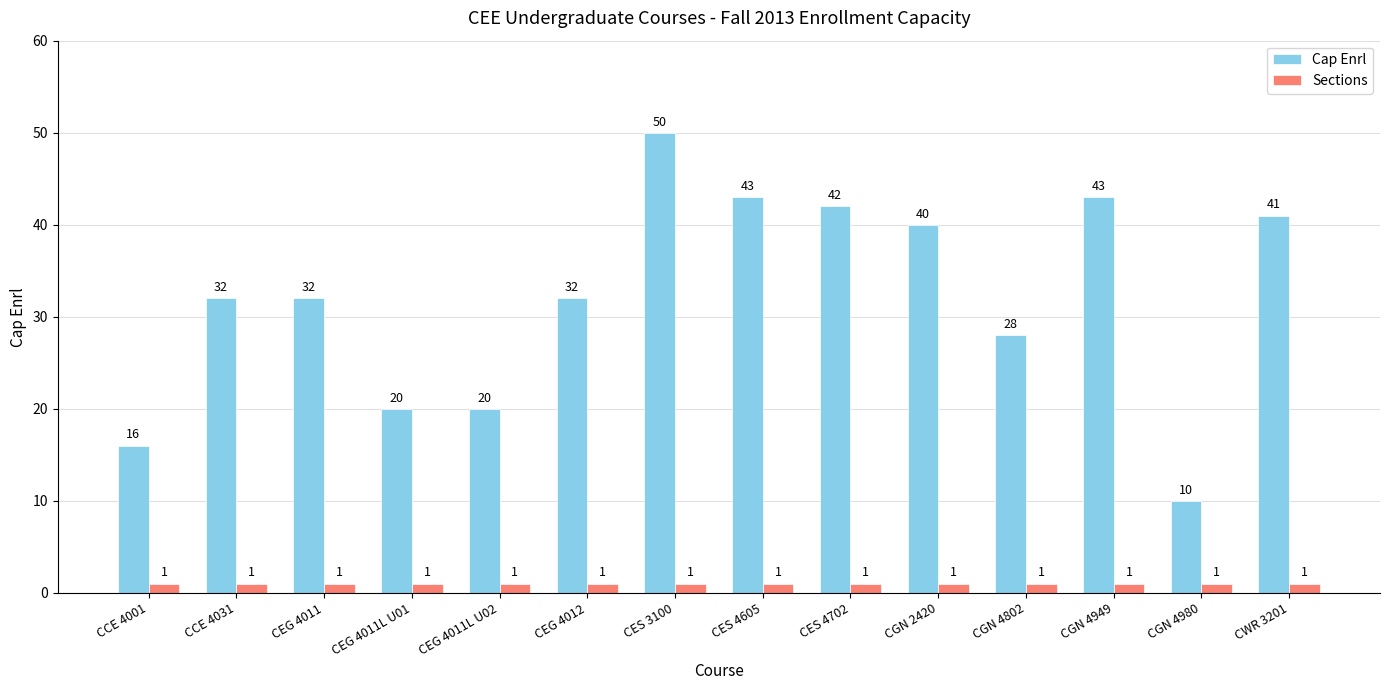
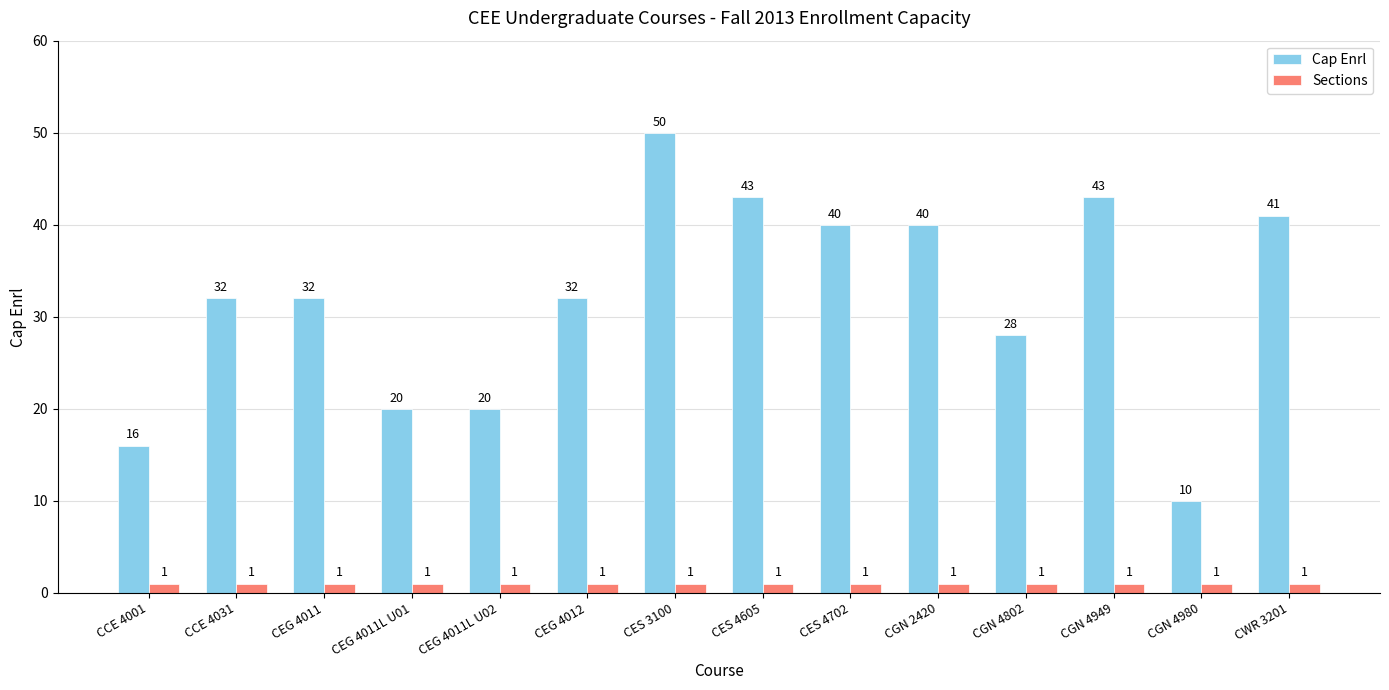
Cap Enrl, CES 4702: 42 -> 40
